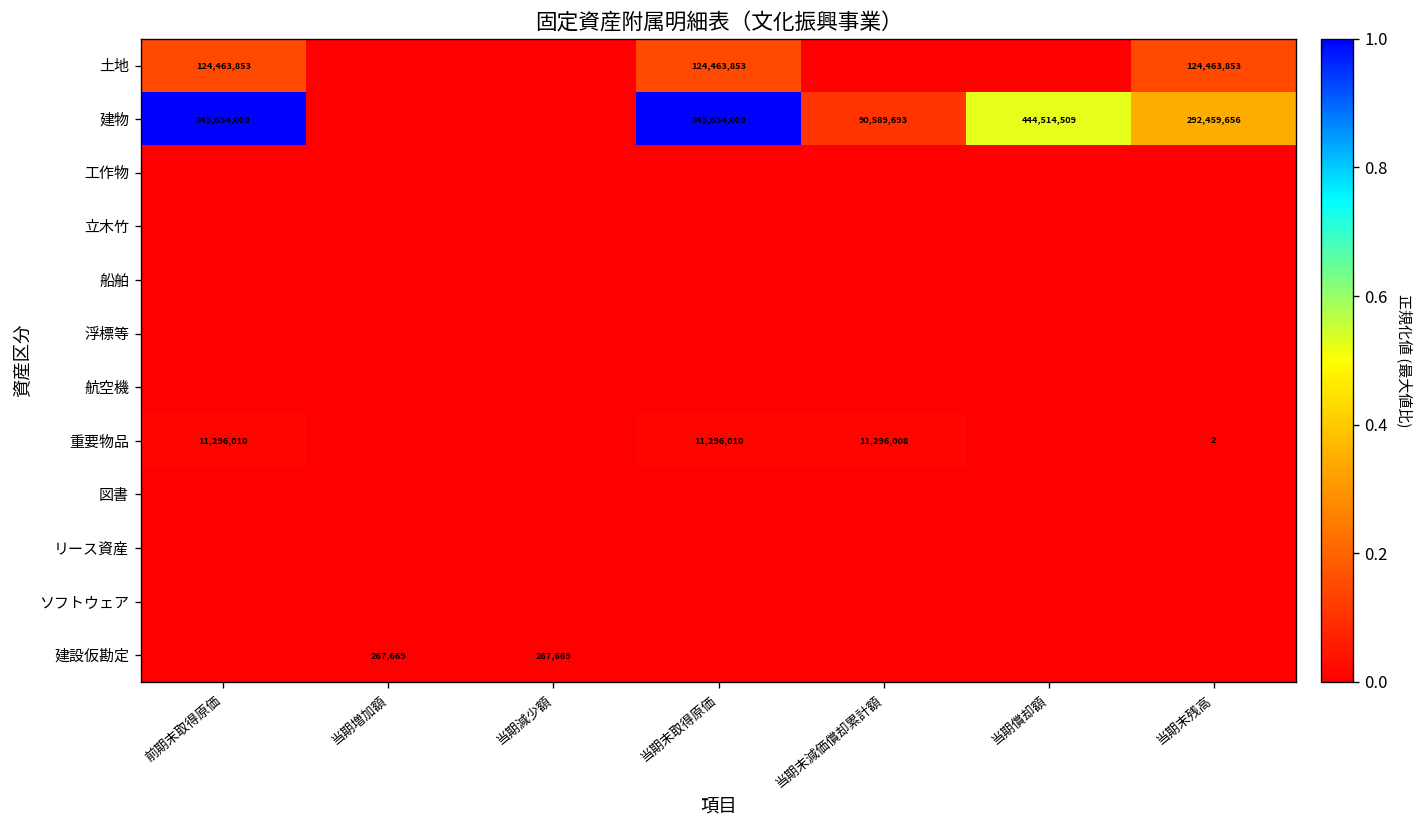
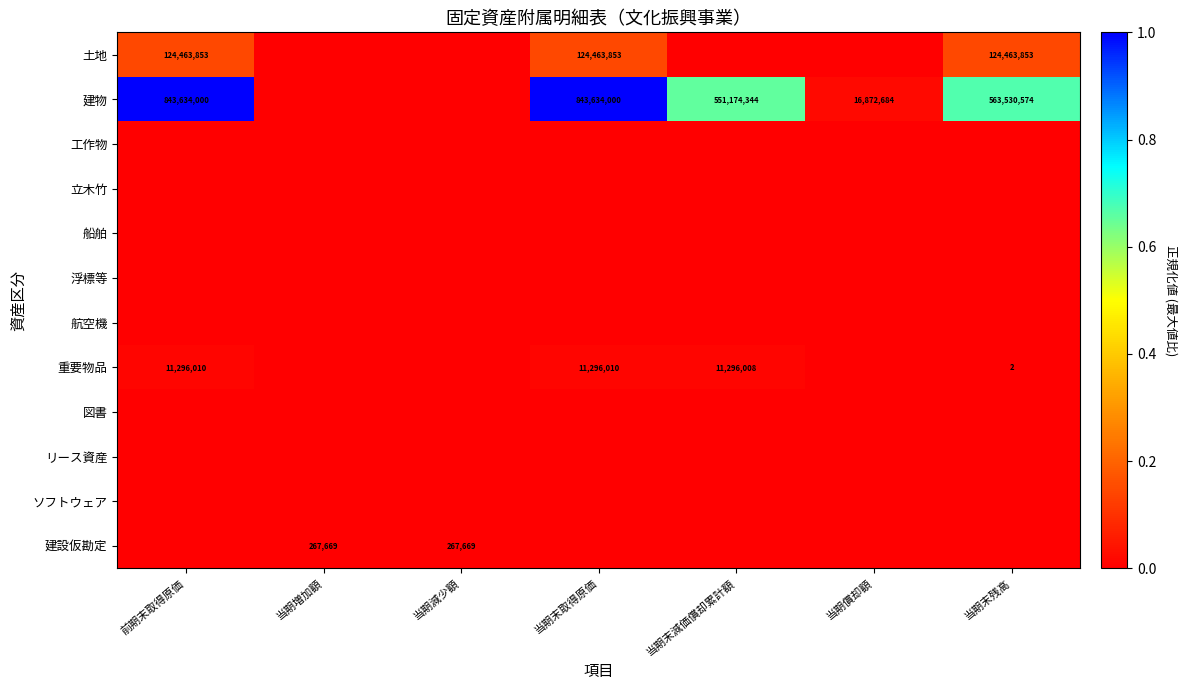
建物, 当期末減価償却累計額: 90,589,693 -> 551,174,344
建物, 当期償却額: 444,514,509 -> 16,872,684
建物, 当期末残高: 292,459,656 -> 563,530,574
